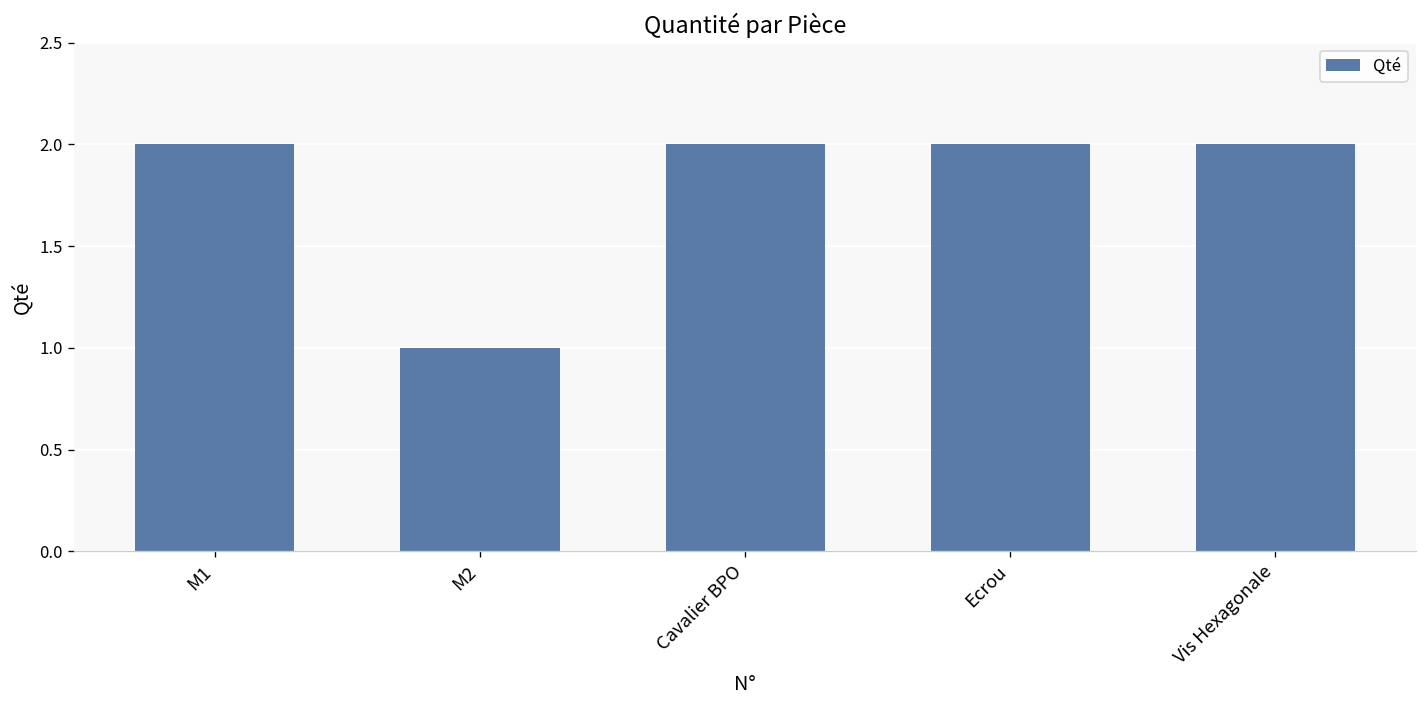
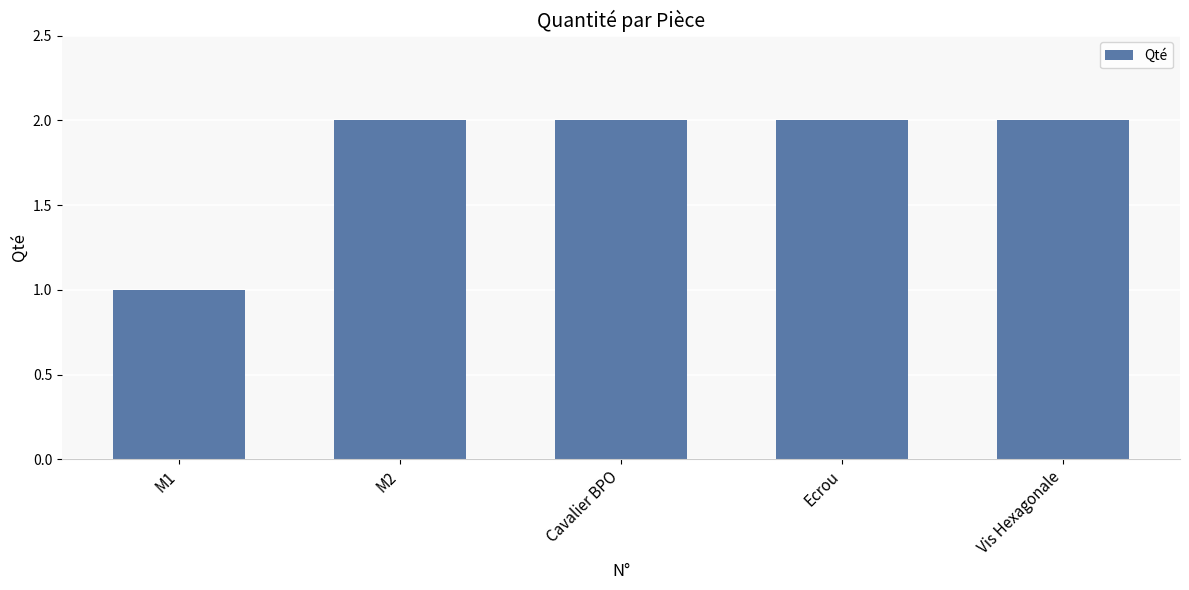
M1: 2 -> 1
M2: 1 -> 2
